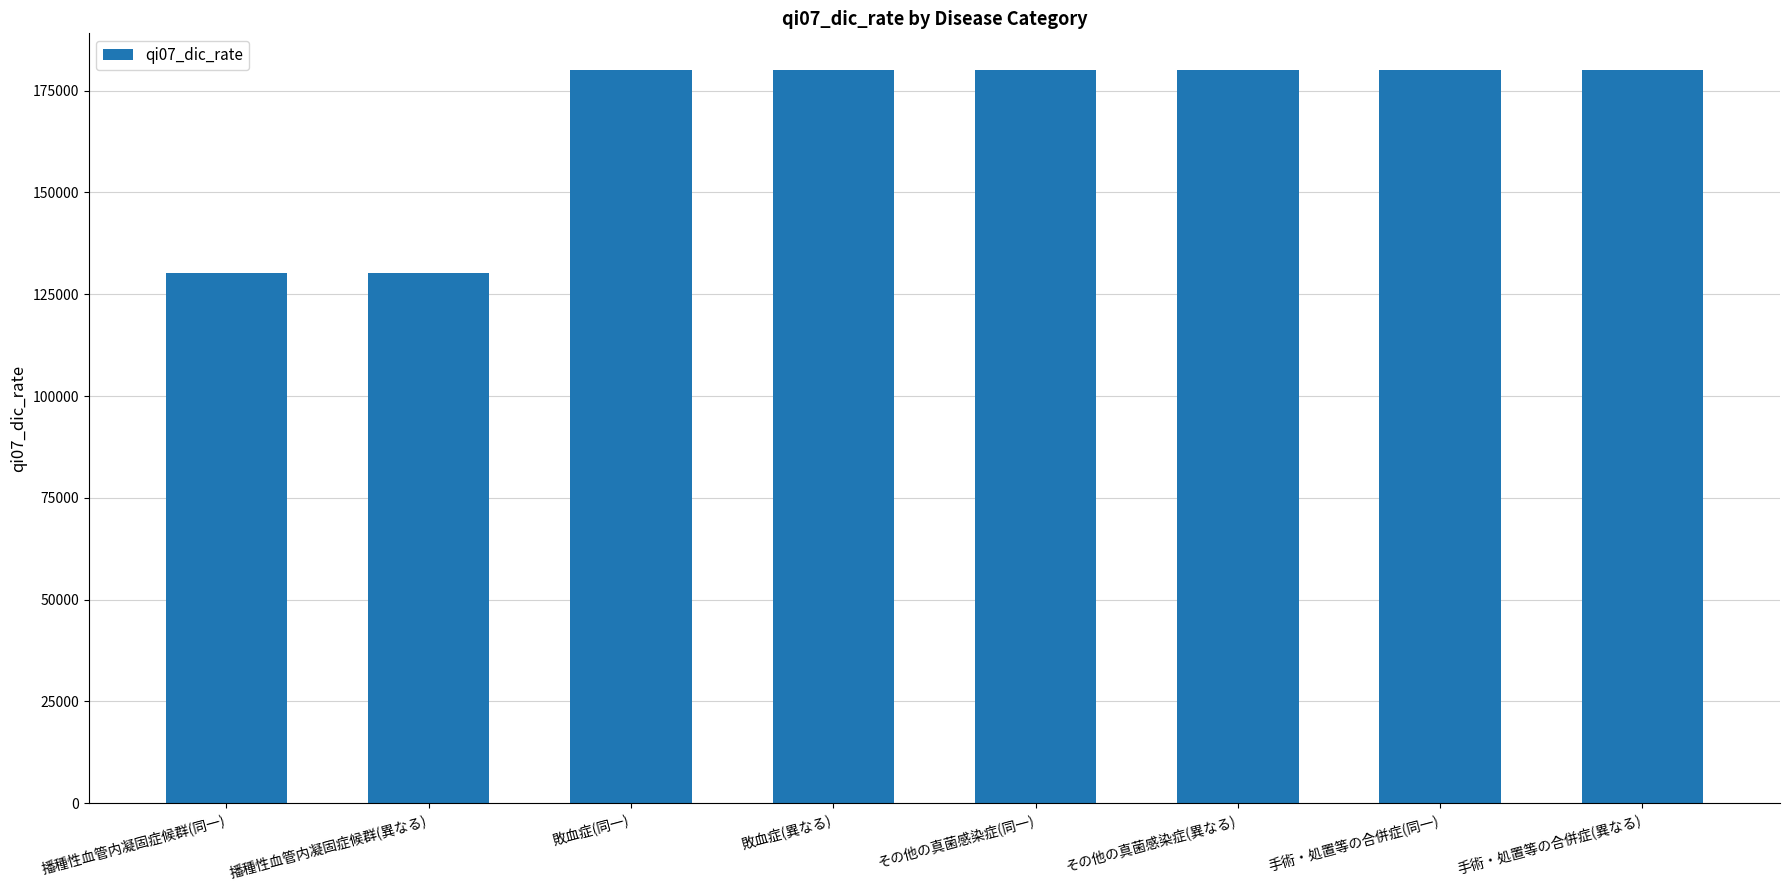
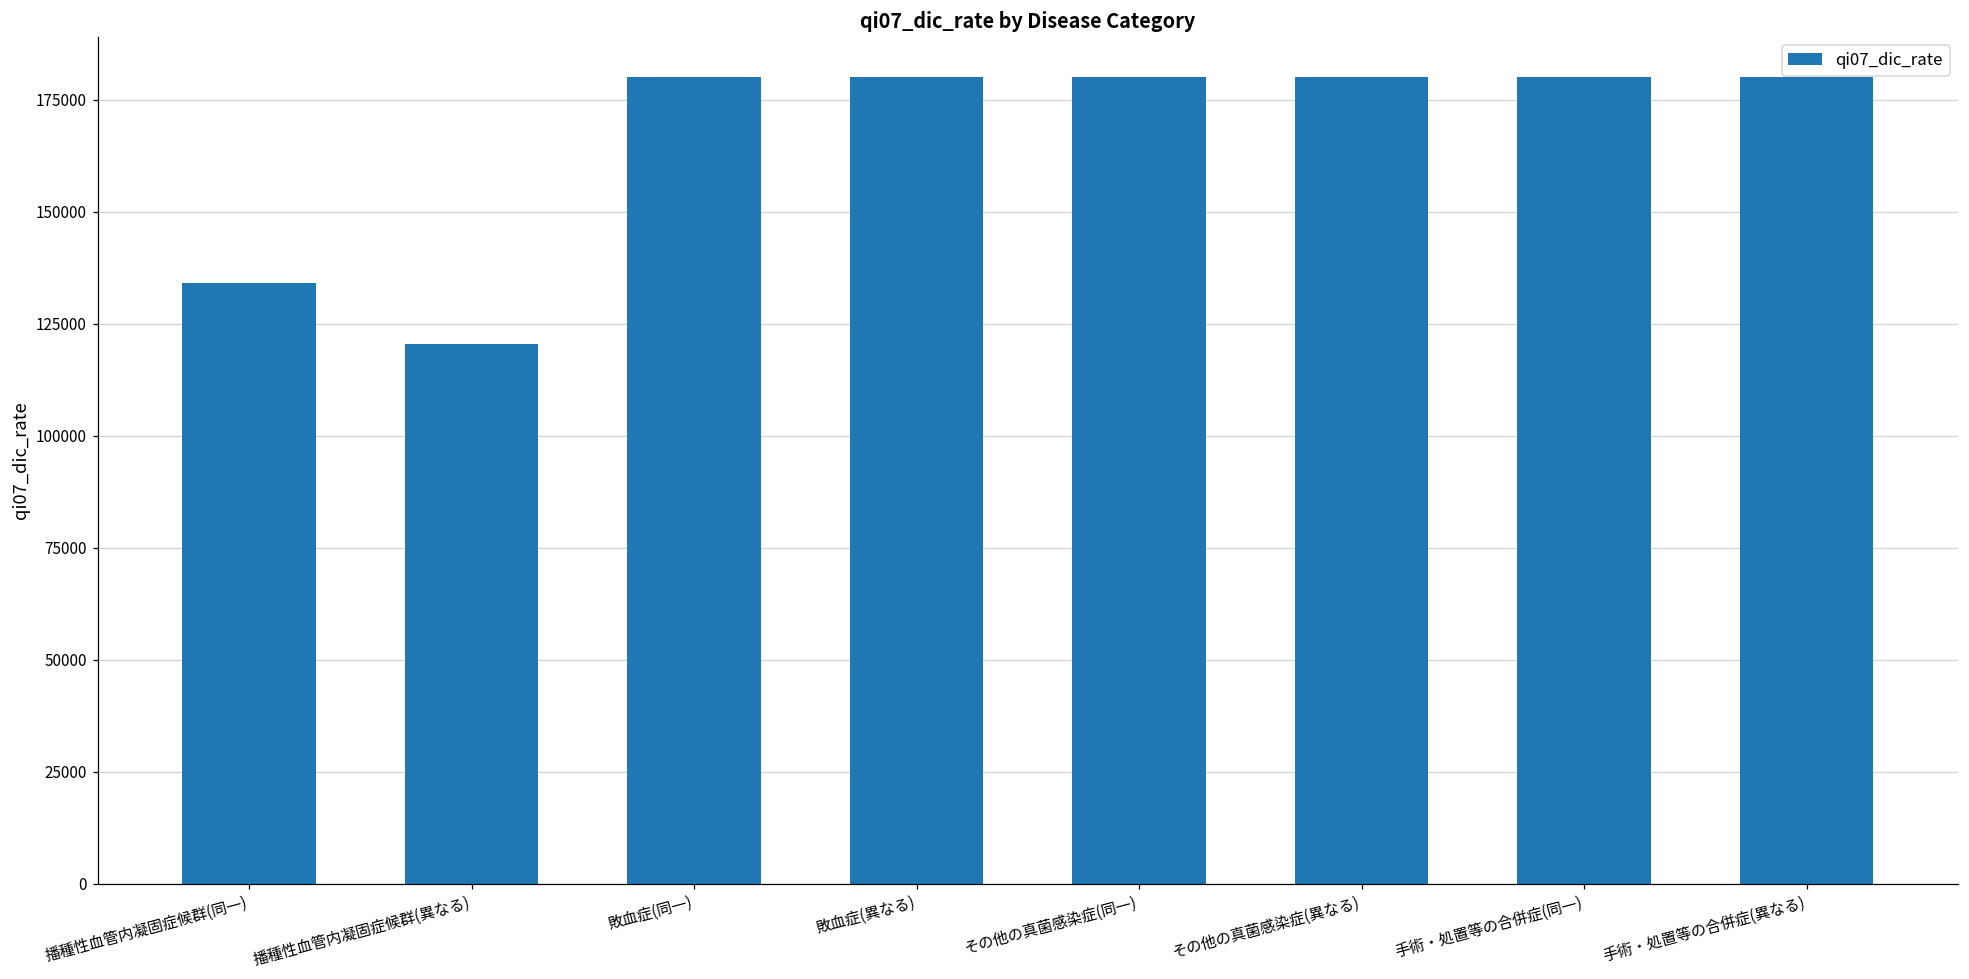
播種性血管内凝固症候群(同一): 130000 -> 134000
播種性血管内凝固症候群(異なる): 130000 -> 120000
